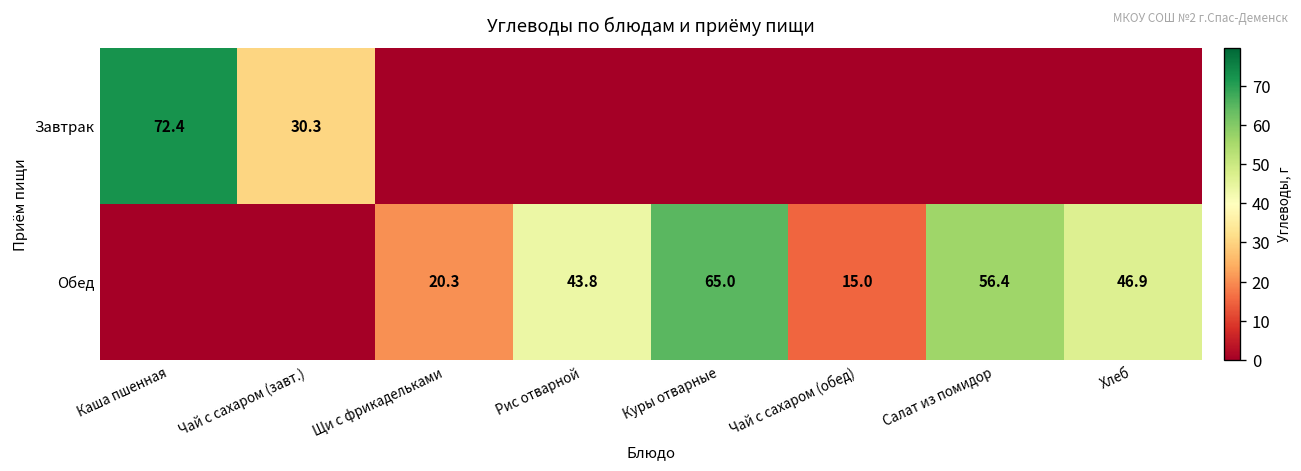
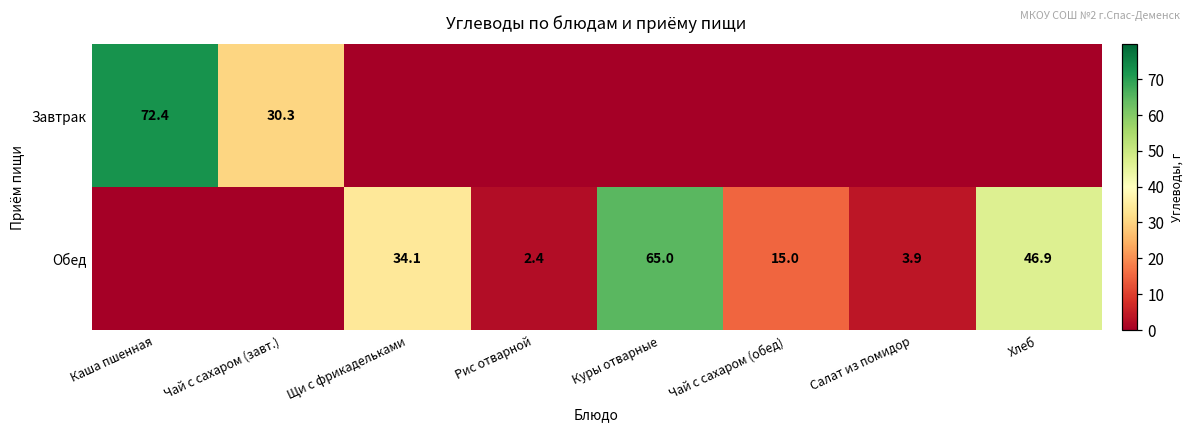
Обед, Щи с фрикадельками: 20.3 -> 34.1
Обед, Рис отварной: 43.8 -> 2.4
Обед, Салат из помидор: 56.4 -> 3.9
